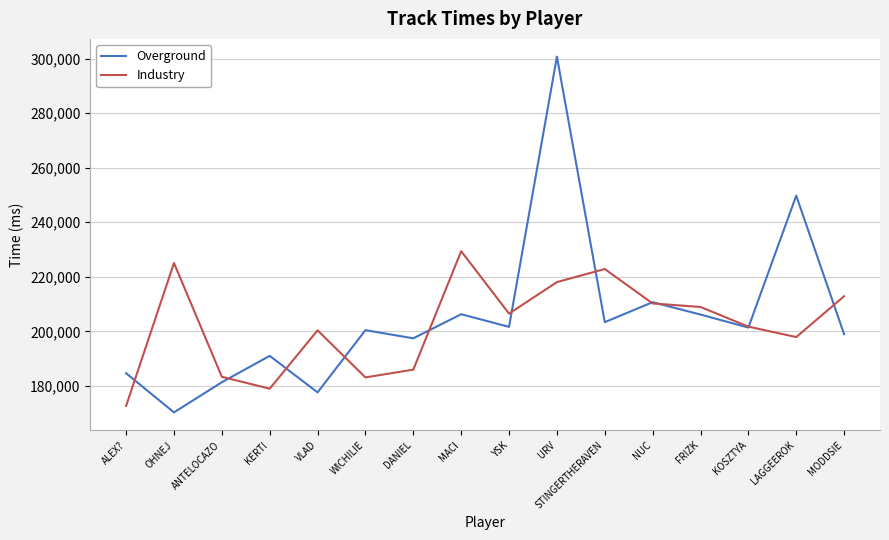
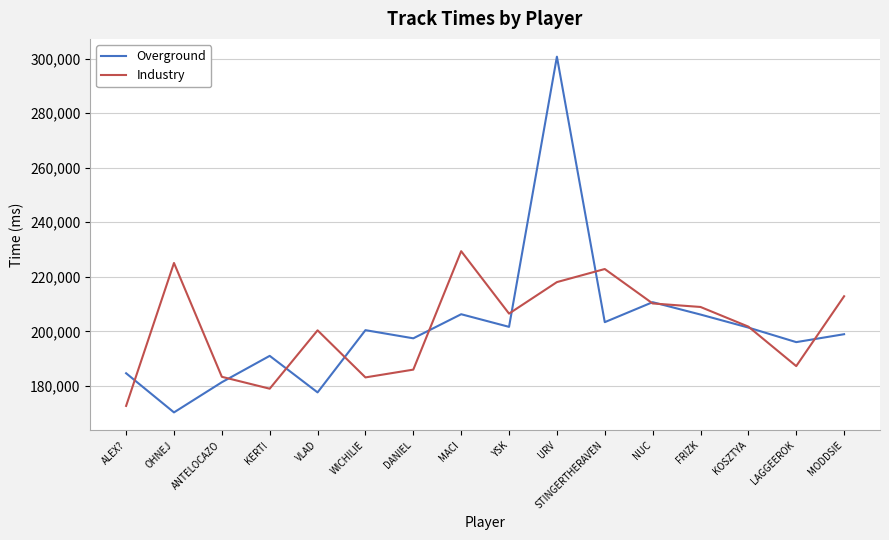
Overground, LAGGEEROK: 250,000 -> 196,000
Industry, LAGGEEROK: 198,000 -> 187,000
